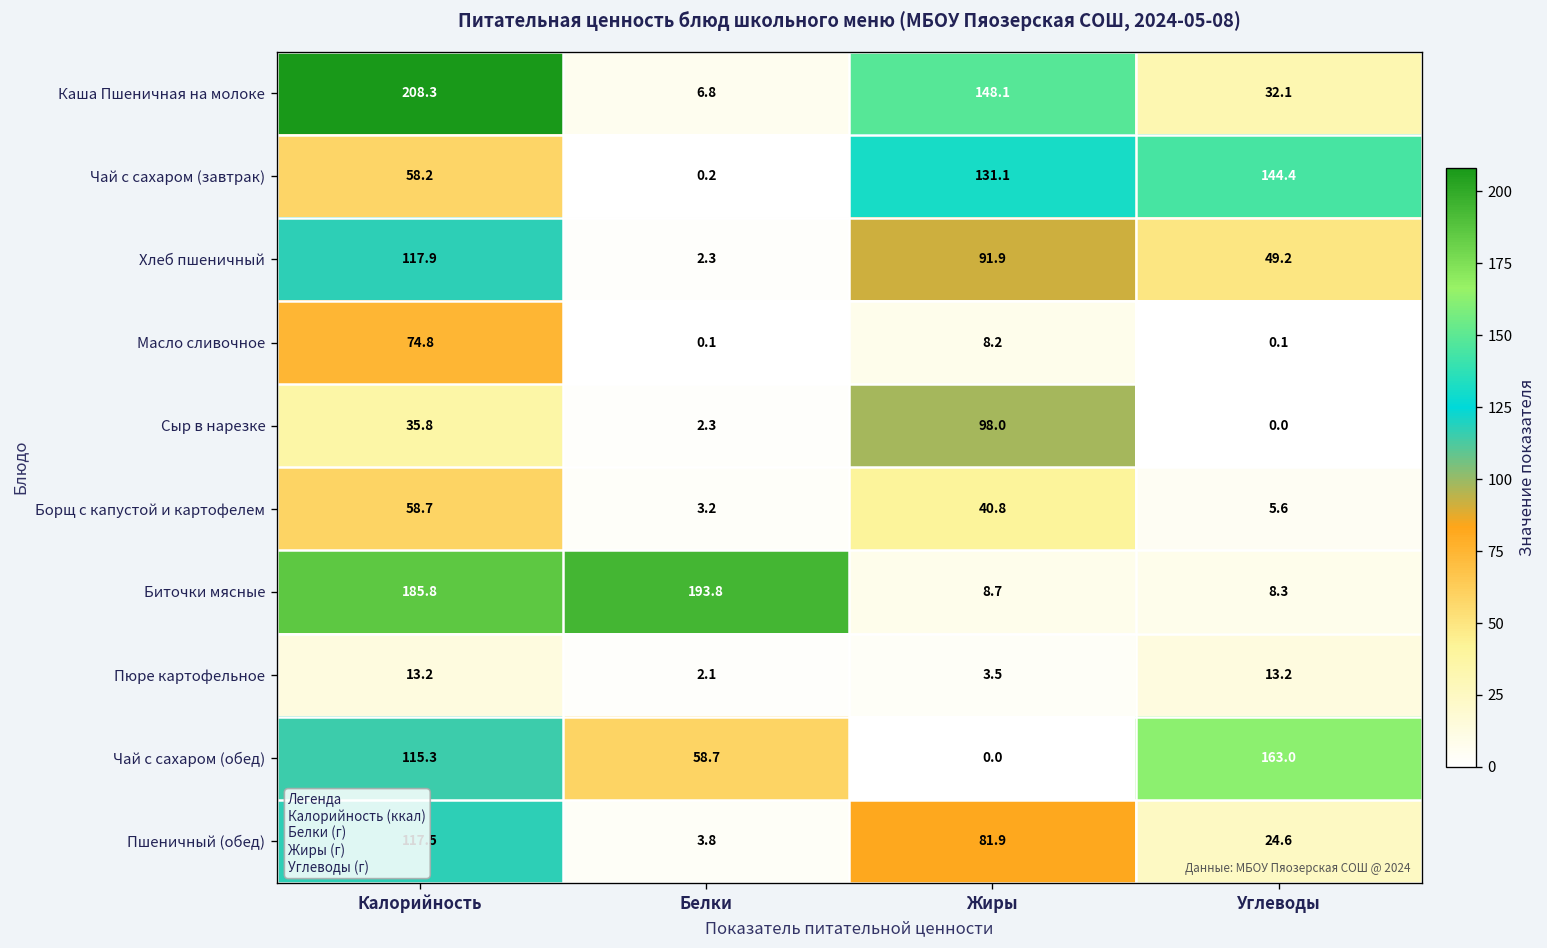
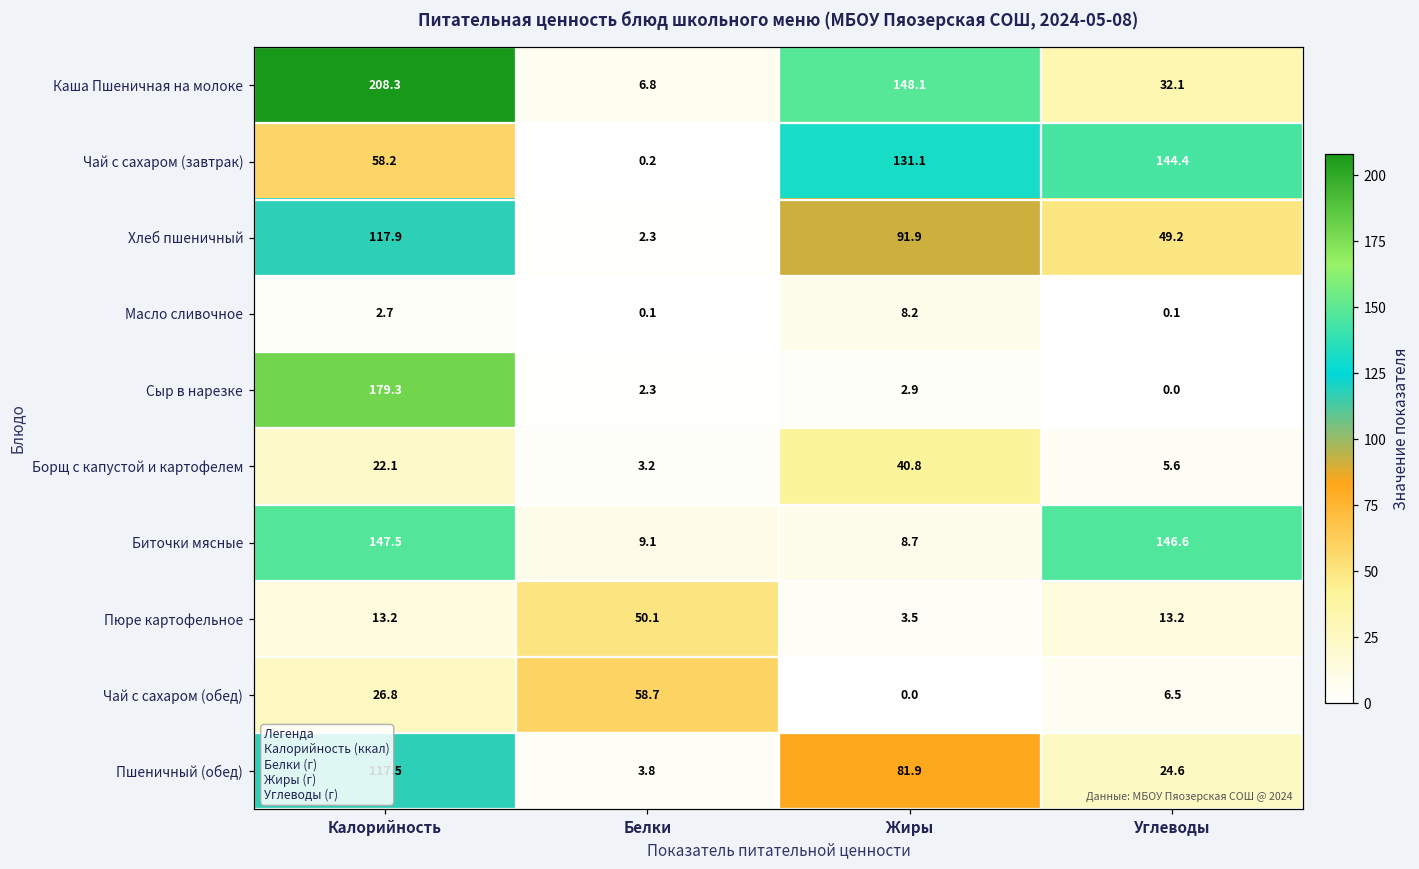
Масло сливочное, Калорийность: 74.8 -> 2.7
Сыр в нарезке, Калорийность: 35.8 -> 179.3
Сыр в нарезке, Жиры: 98.0 -> 2.9
Борщ с капустой и картофелем, Калорийность: 58.7 -> 22.1
Биточки мясные, Калорийность: 185.8 -> 147.5
Биточки мясные, Белки: 193.8 -> 9.1
Биточки мясные, Углеводы: 8.3 -> 146.6
Пюре картофельное, Белки: 2.1 -> 50.1
Чай с сахаром (обед), Калорийность: 115.3 -> 26.8
Чай с сахаром (обед), Углеводы: 163.0 -> 6.5
